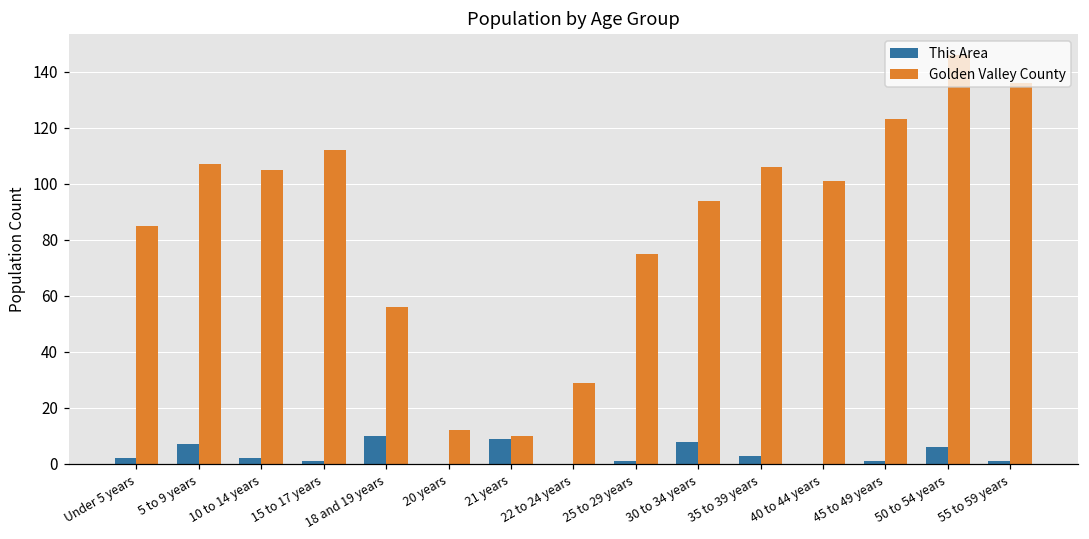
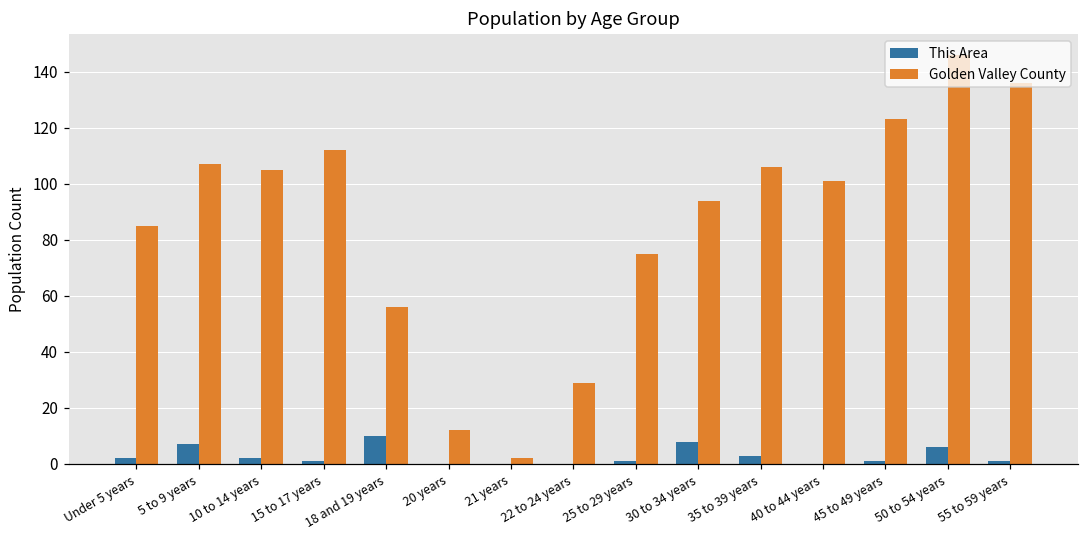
This Area, 21 years: 9 -> 0
Golden Valley County, 21 years: 10 -> 2
